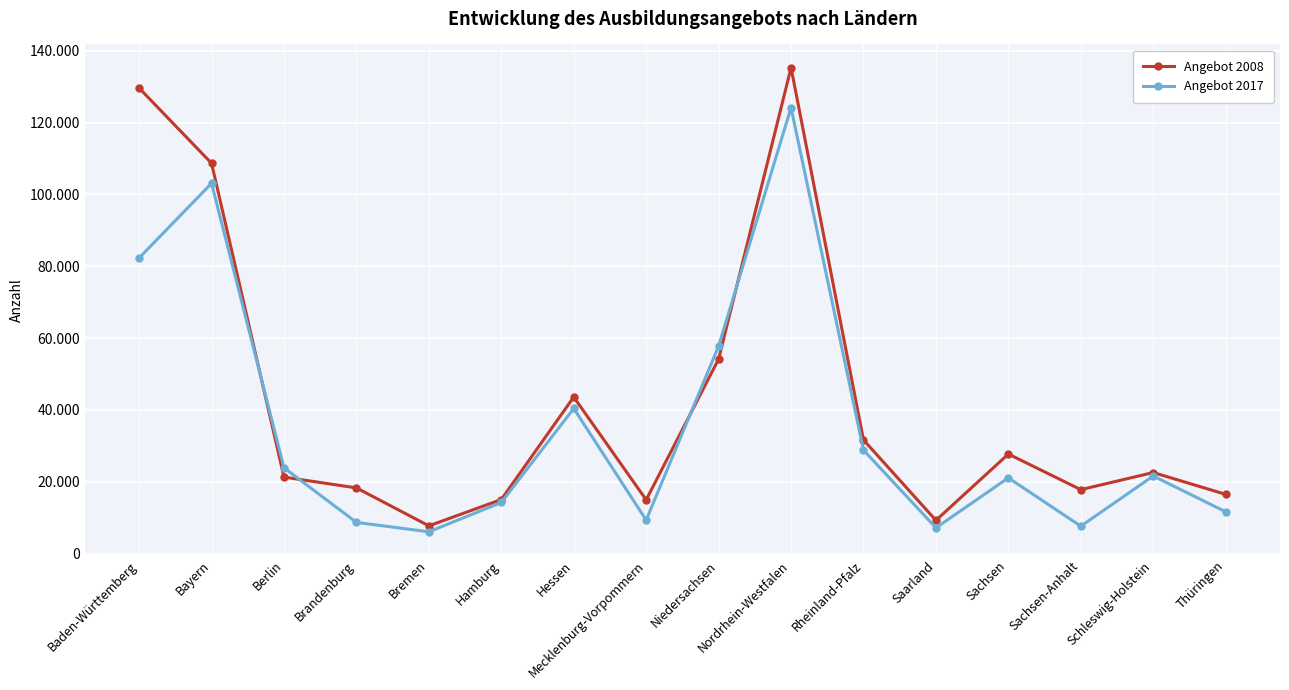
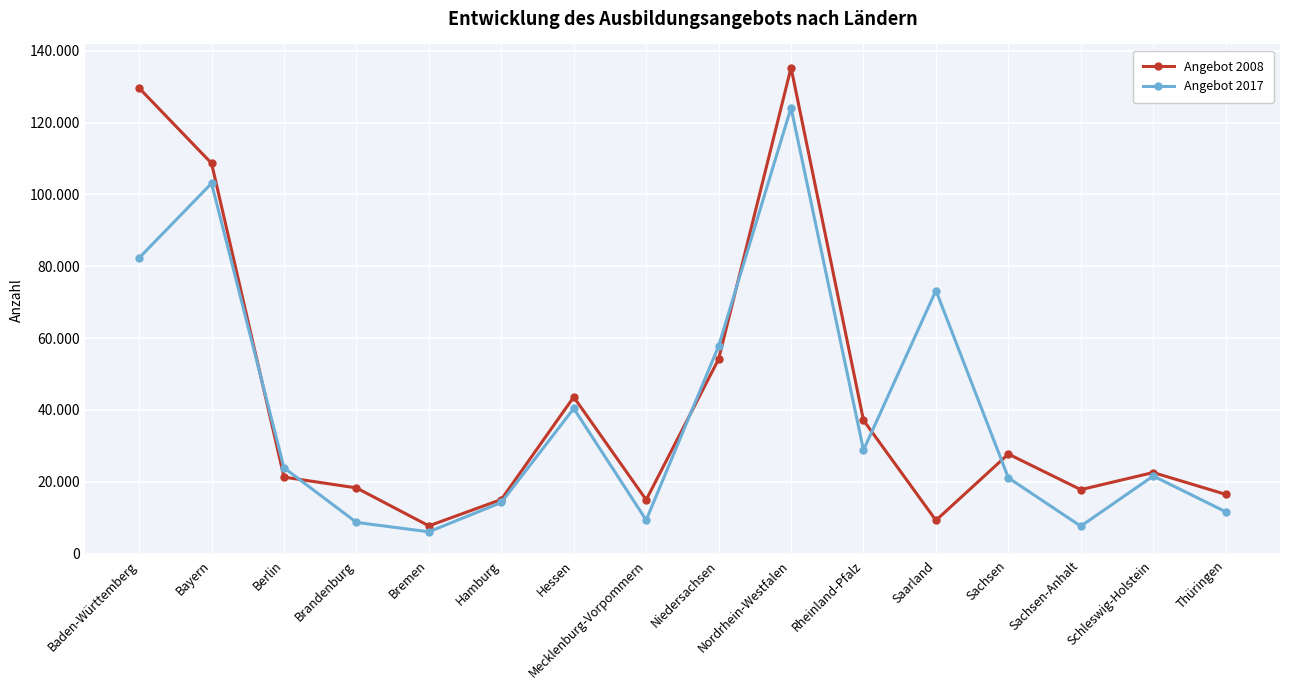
Angebot 2008, Rheinland-Pfalz: 32 -> 37
Angebot 2017, Saarland: 7 -> 73
